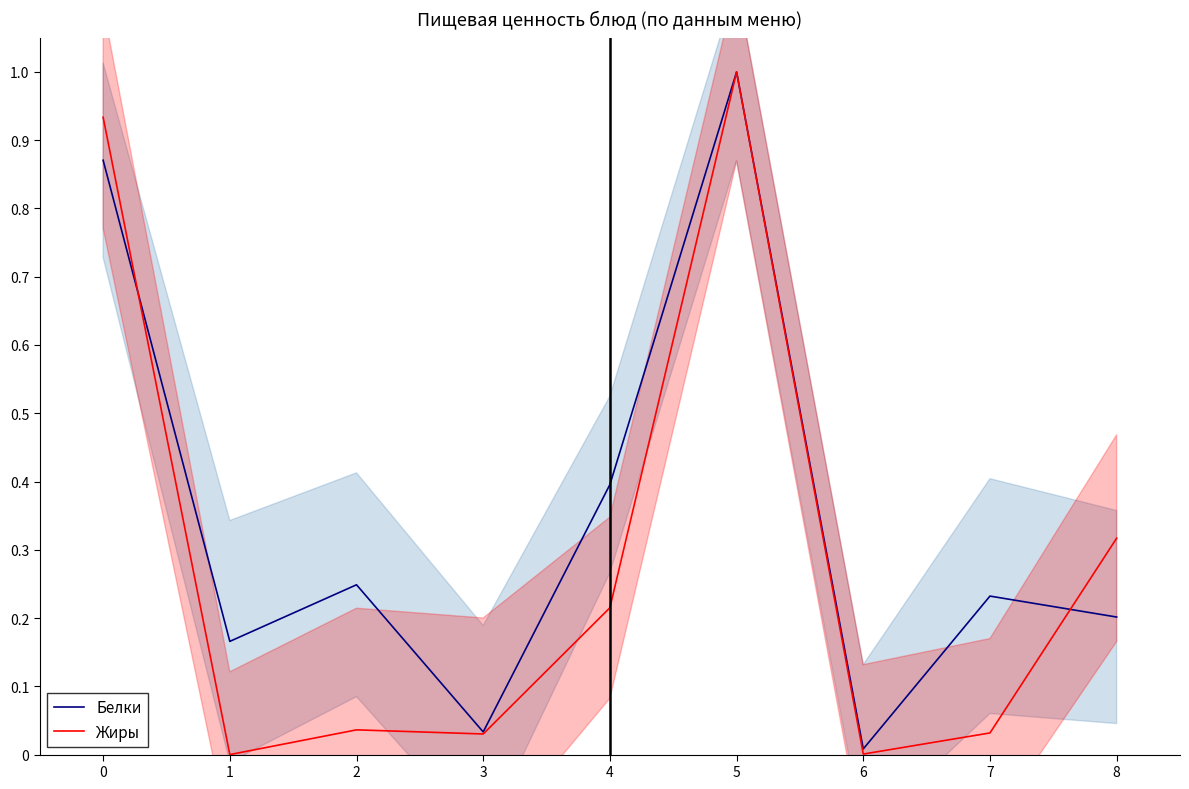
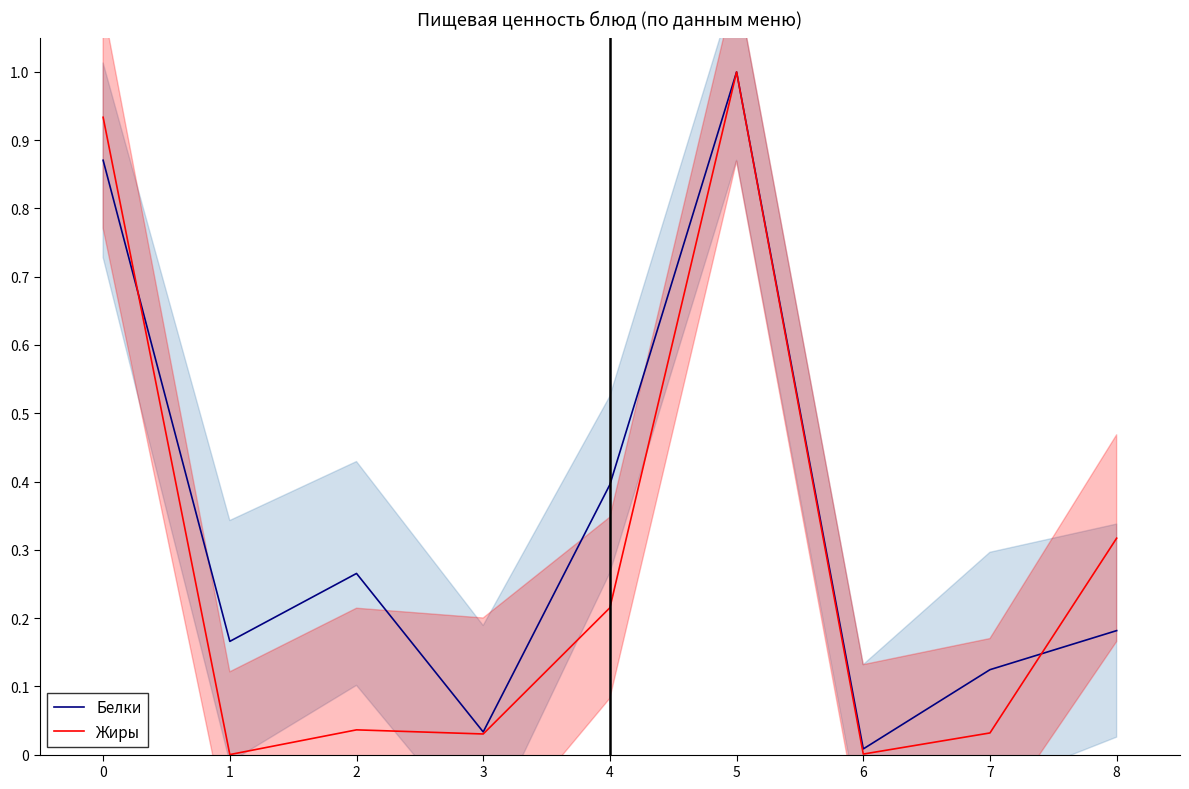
Белки, 2: 0.25 -> 0.27
Белки, 7: 0.23 -> 0.12
Белки, 8: 0.20 -> 0.18
